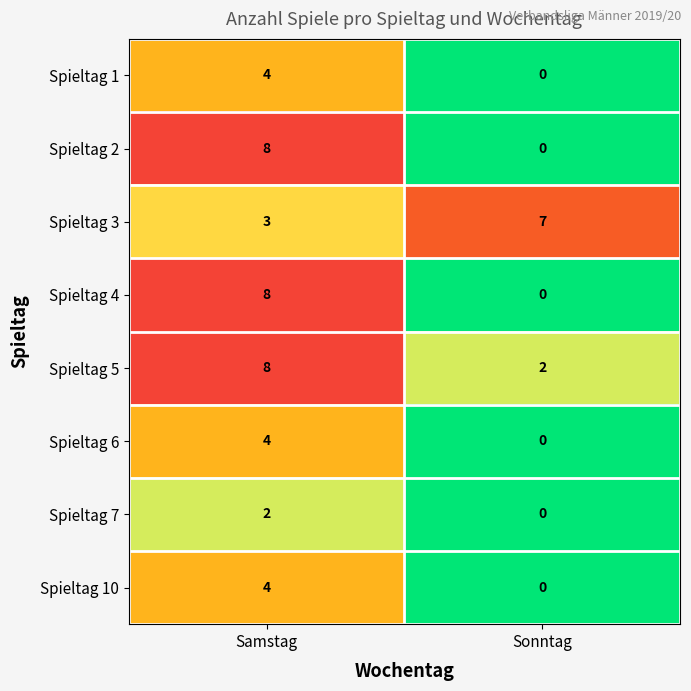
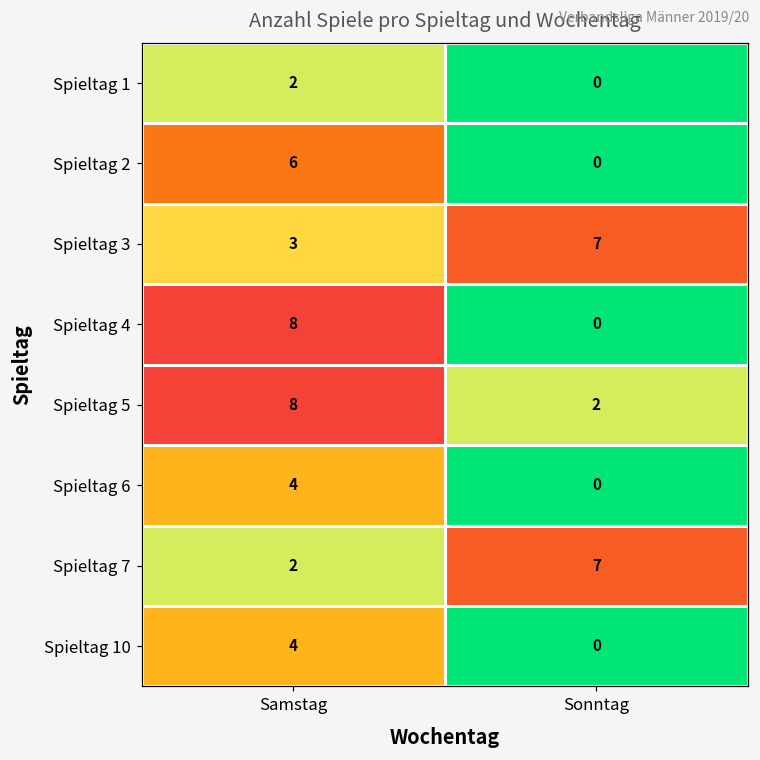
Spieltag 1, Samstag: 4 -> 2
Spieltag 2, Samstag: 8 -> 6
Spieltag 7, Sonntag: 0 -> 7
